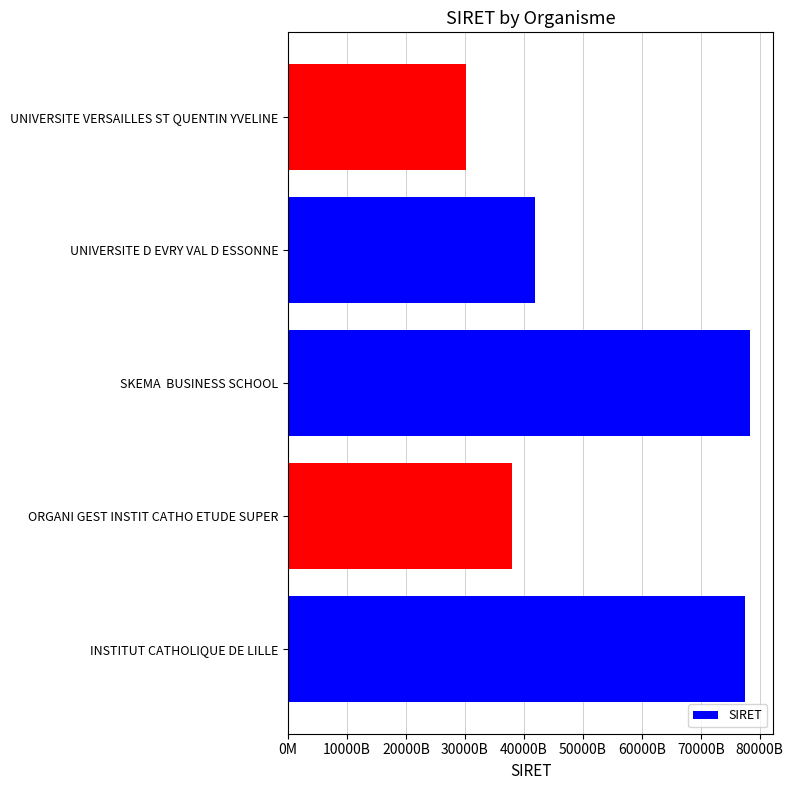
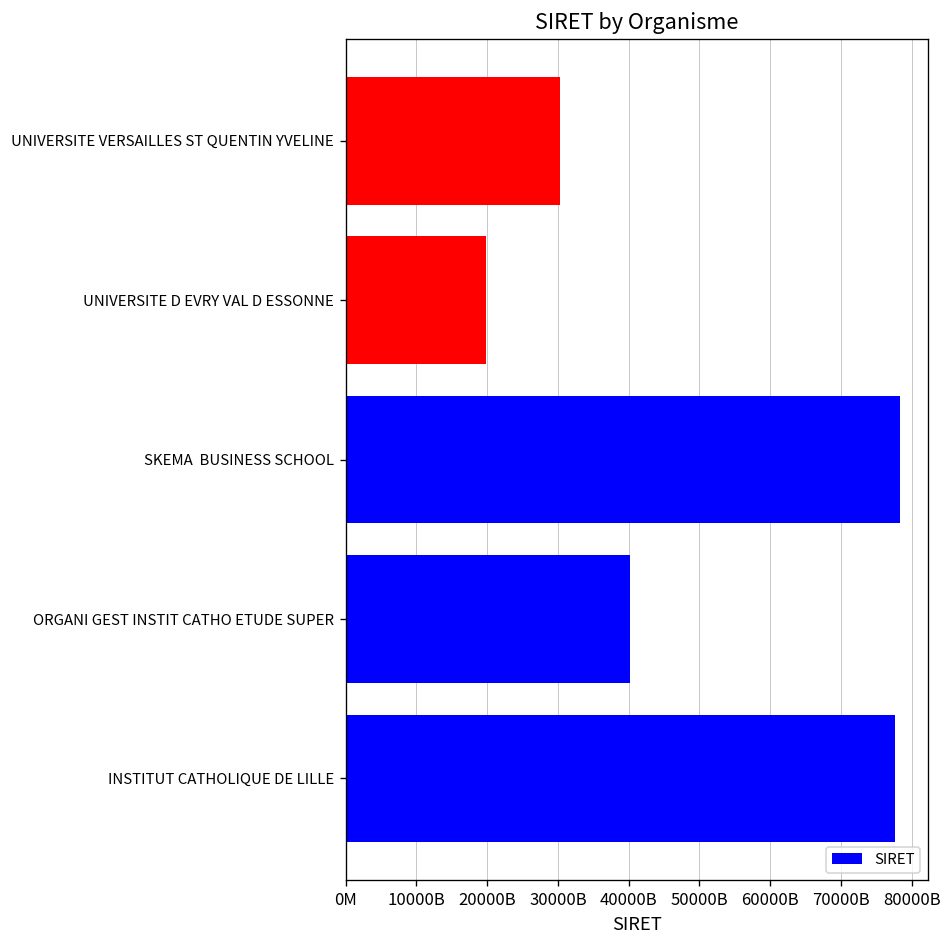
UNIVERSITE D EVRY VAL D ESSONNE: 42000000000000 -> 20000000000000
ORGANI GEST INSTIT CATHO ETUDE SUPER: 38000000000000 -> 40000000000000
